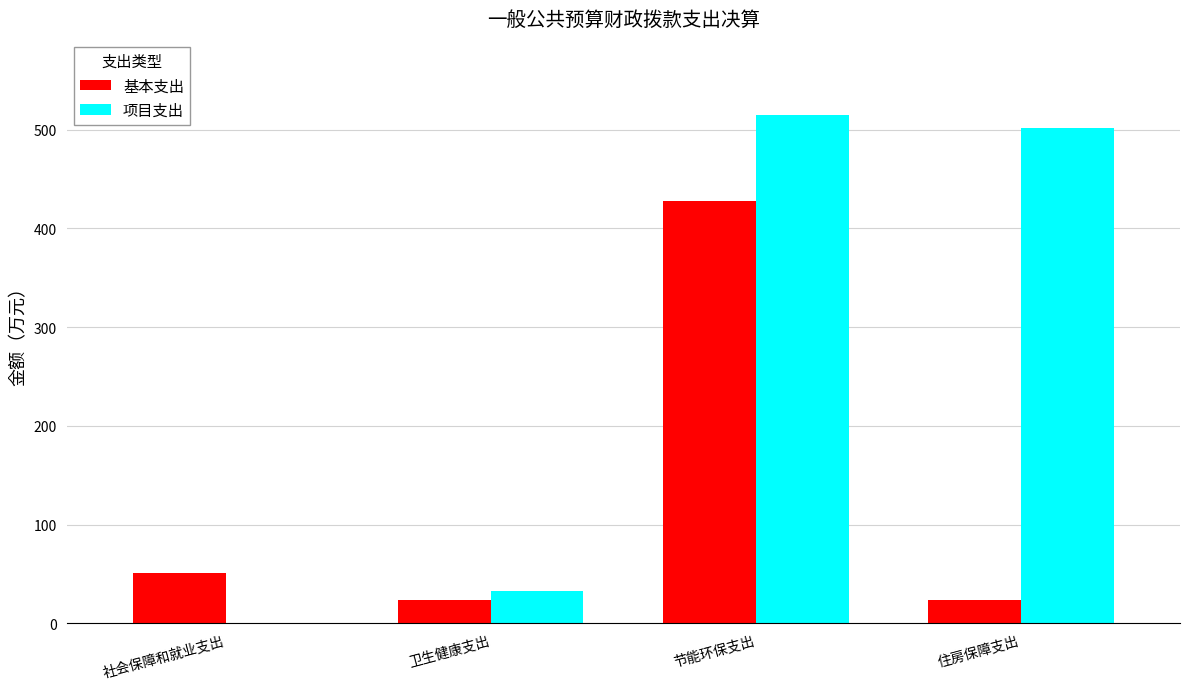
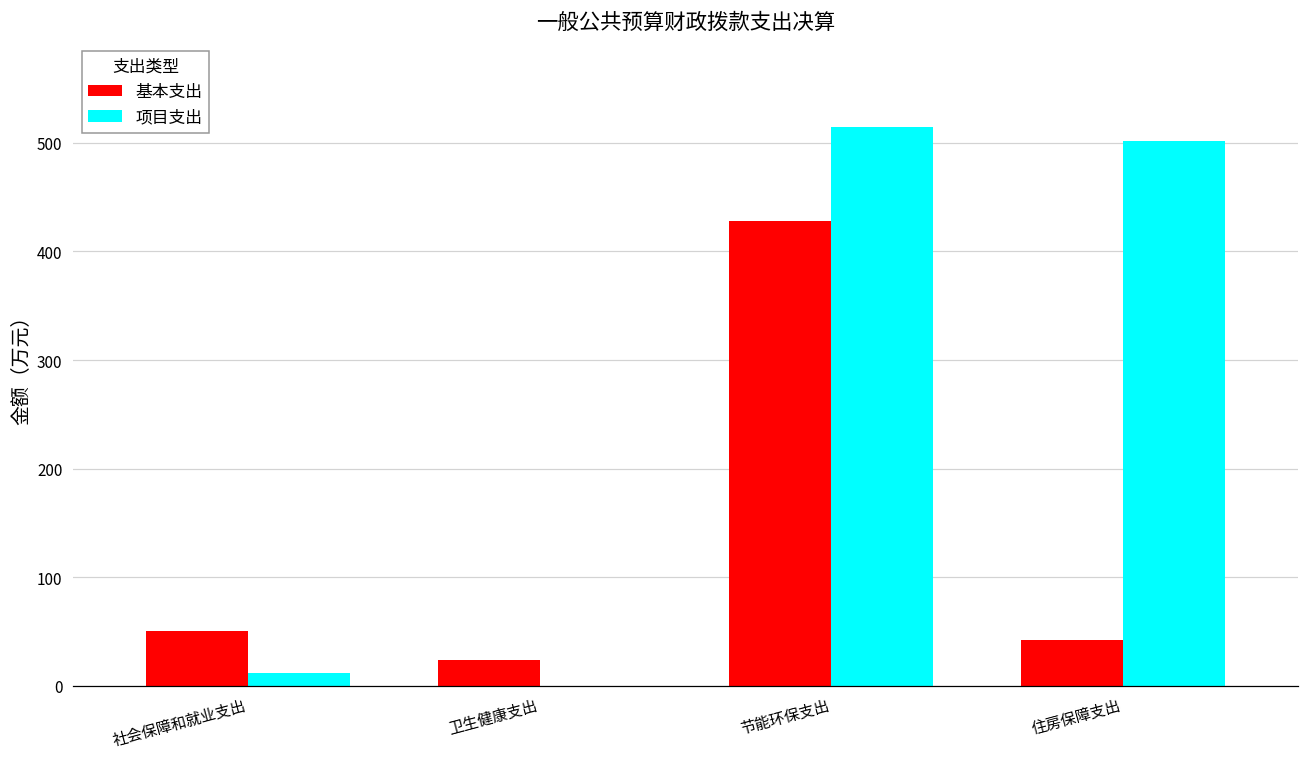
项目支出, 社会保障和就业支出: 0 -> 10
项目支出, 卫生健康支出: 30 -> 0
基本支出, 住房保障支出: 20 -> 40
